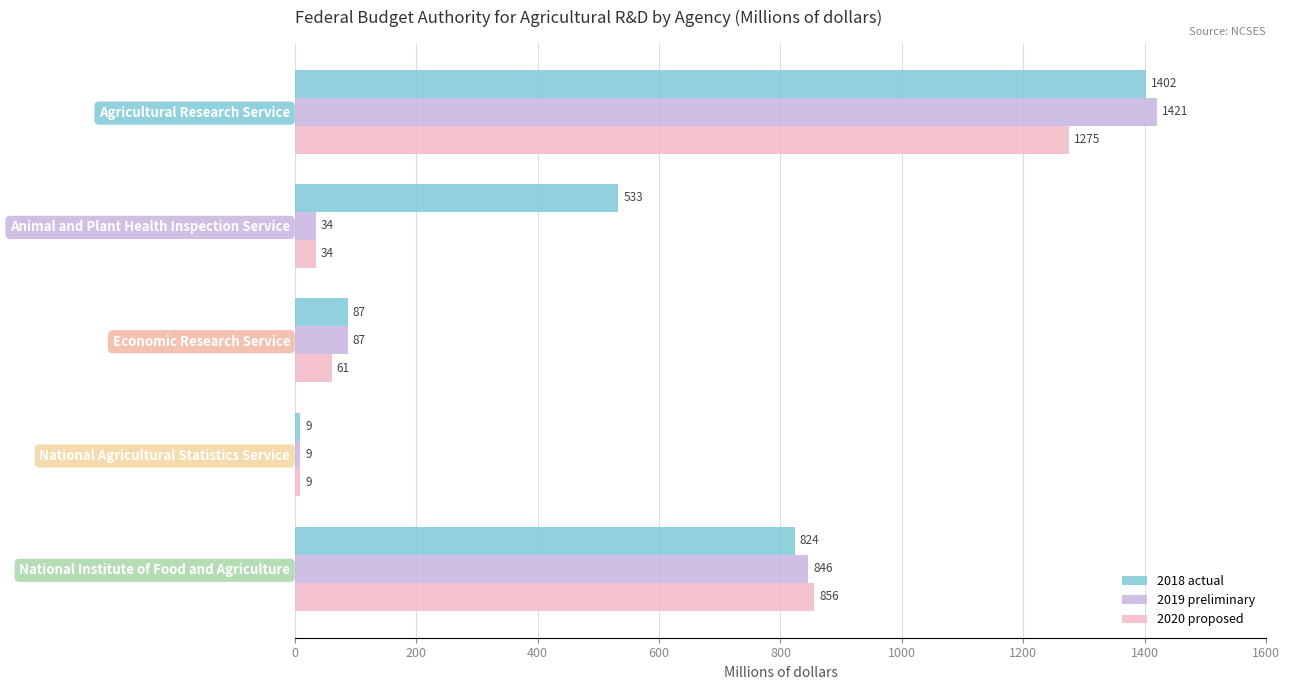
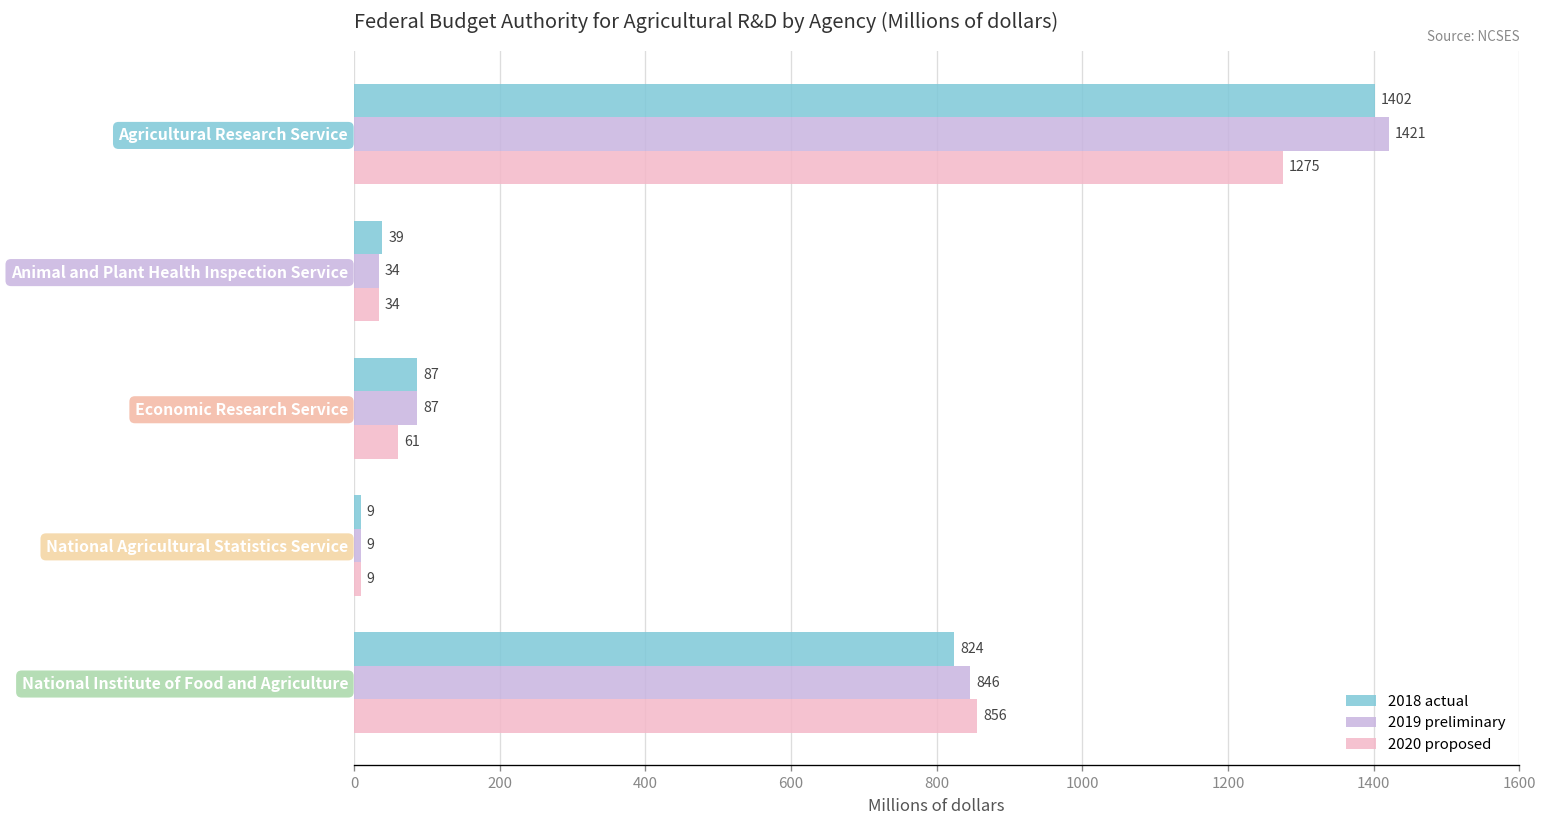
2018 actual, Animal and Plant Health Inspection Service: 533 -> 39
